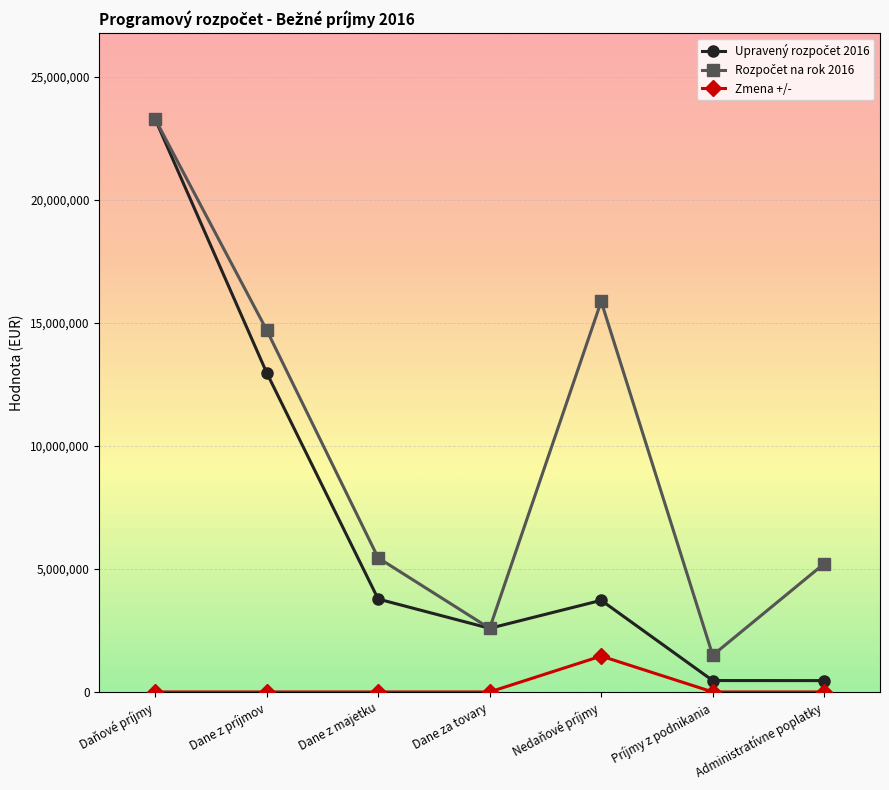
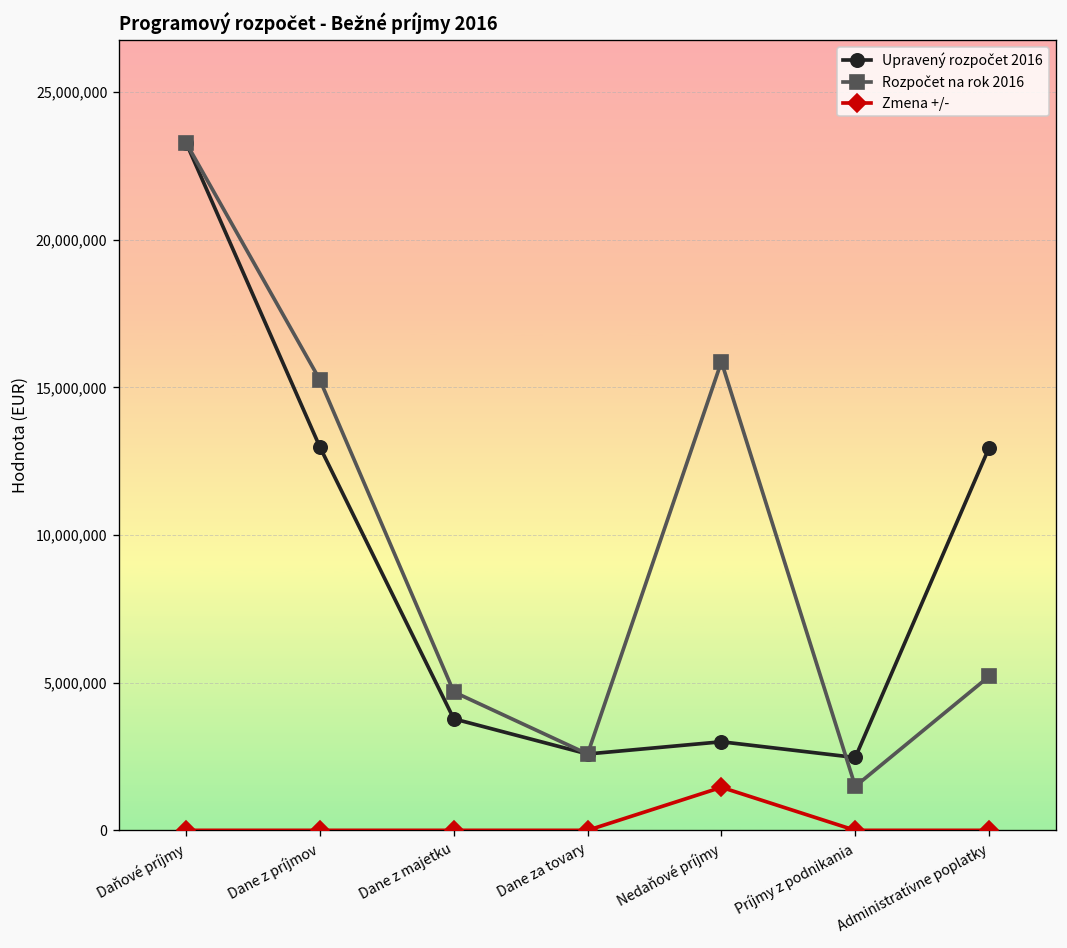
Rozpočet na rok 2016, Dane z príjmov: 14,700,000 -> 15,300,000
Rozpočet na rok 2016, Dane z majetku: 5,500,000 -> 4,700,000
Upravený rozpočet 2016, Nedaňové príjmy: 3,700,000 -> 3,000,000
Upravený rozpočet 2016, Príjmy z podnikania: 500,000 -> 2,500,000
Upravený rozpočet 2016, Administratívne poplatky: 500,000 -> 13,000,000
